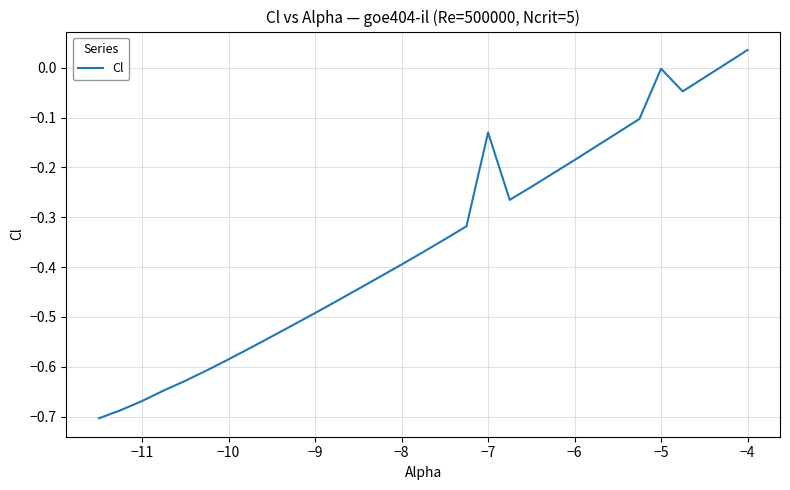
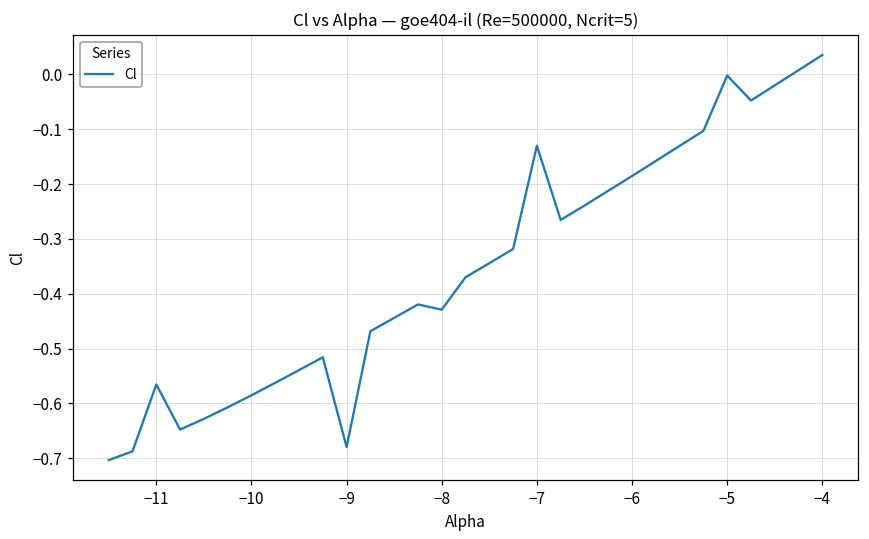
−11: -0.67 -> -0.57
−9: -0.49 -> -0.68
−8: -0.40 -> -0.43
